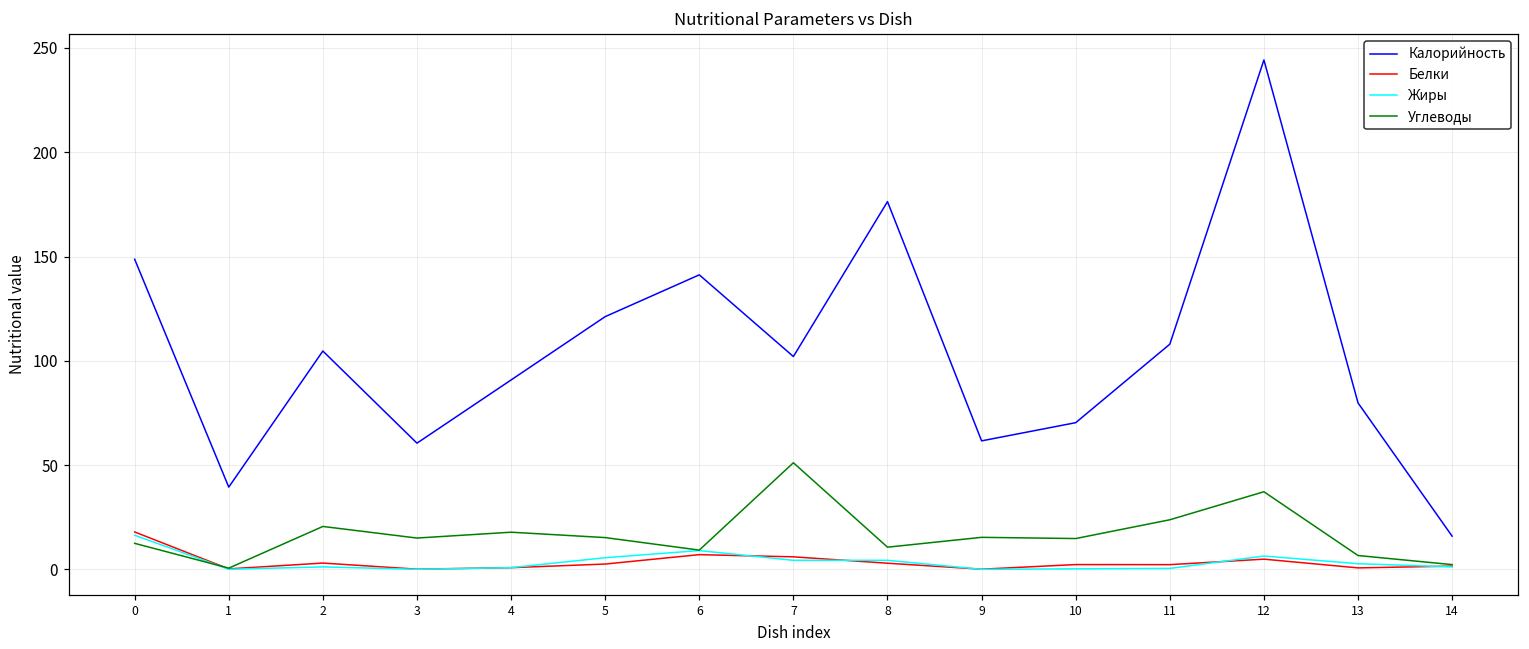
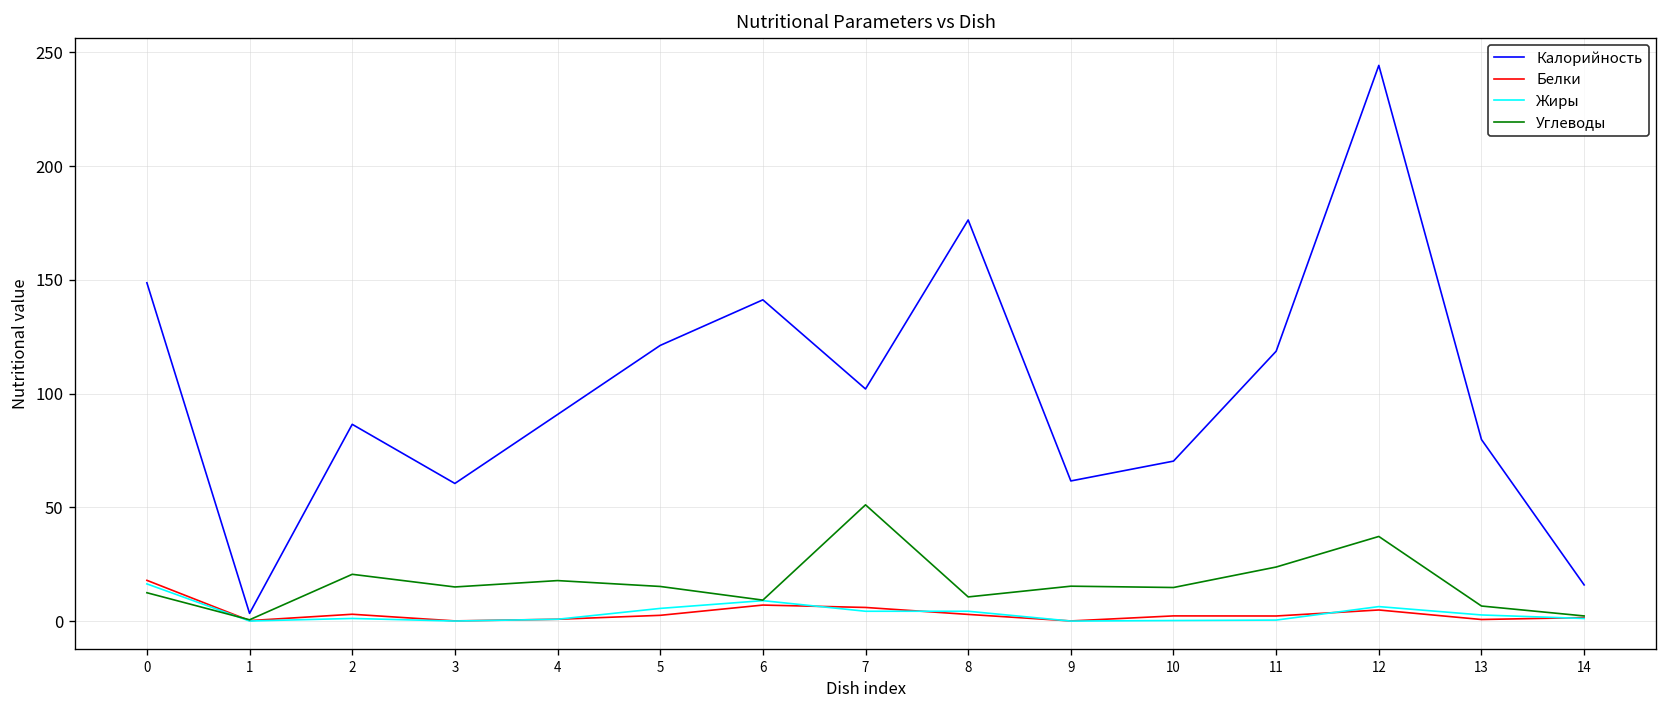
Калорийность, 1: 39 -> 3
Калорийность, 2: 105 -> 86
Калорийность, 11: 108 -> 119
